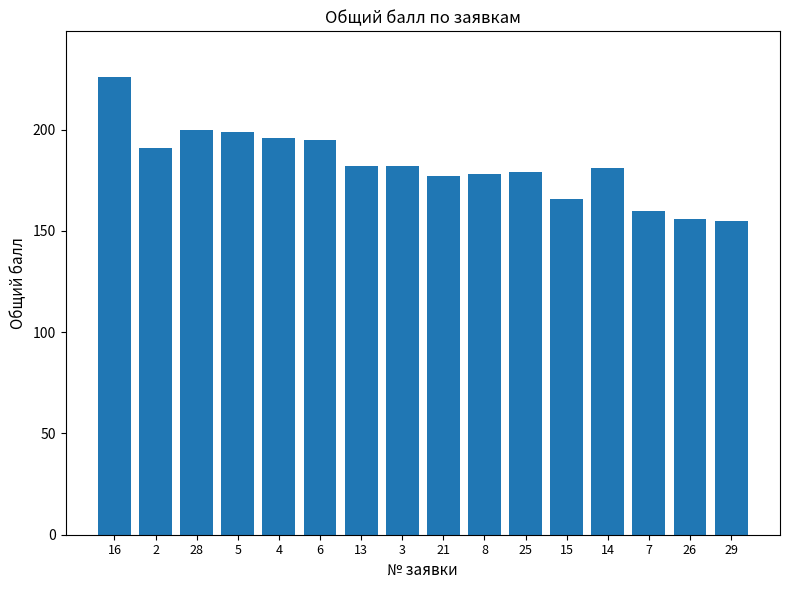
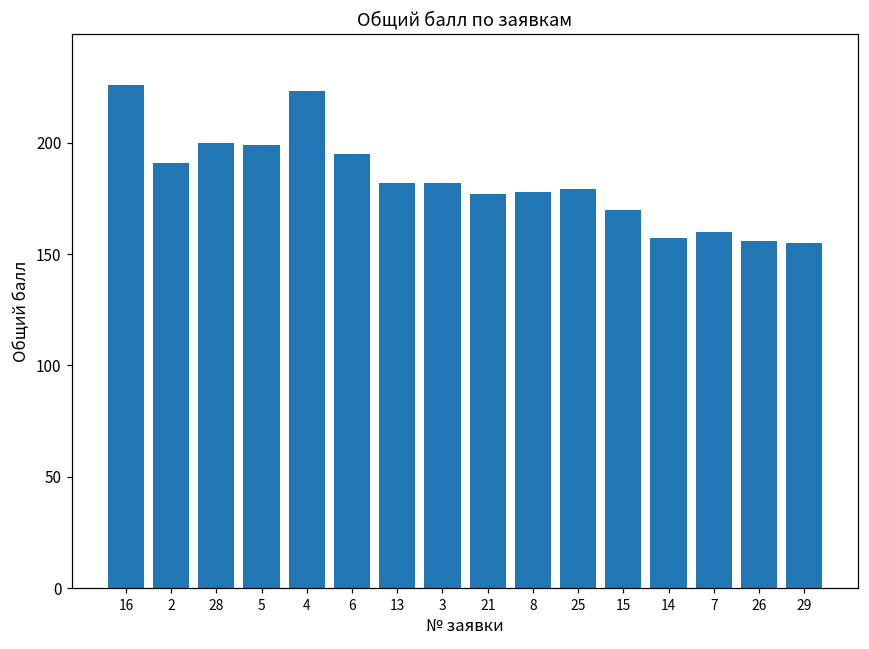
4: 196 -> 223
15: 166 -> 170
14: 181 -> 157
